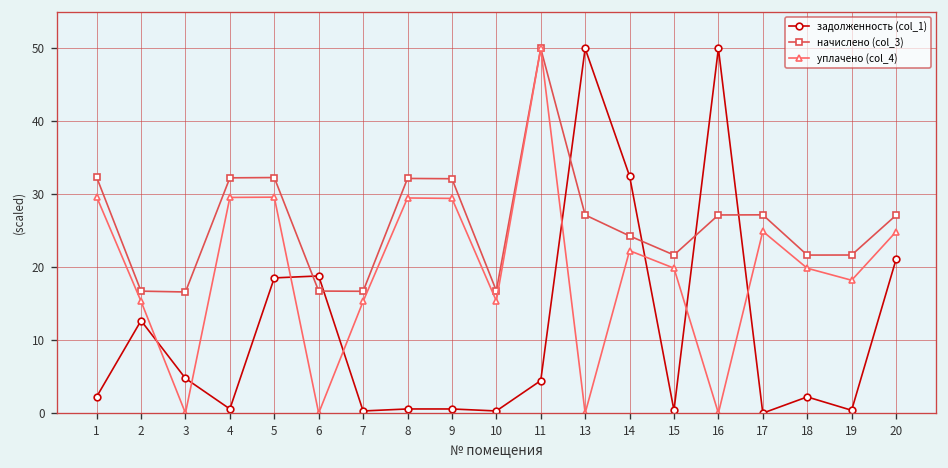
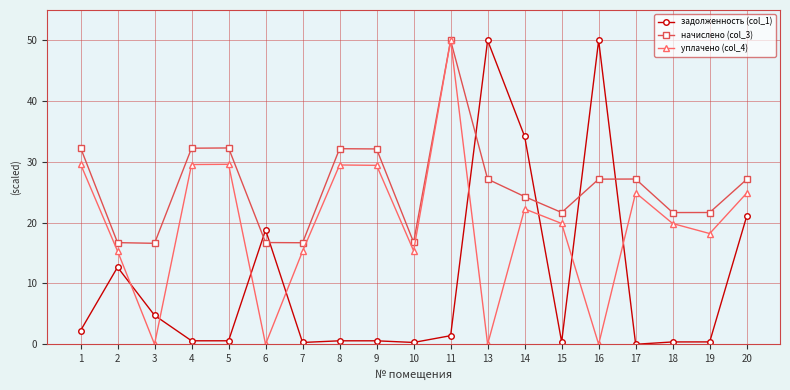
задолженность (col_1), 5: 19 -> 1
задолженность (col_1), 11: 4 -> 1
задолженность (col_1), 14: 33 -> 34
задолженность (col_1), 18: 2 -> 0
